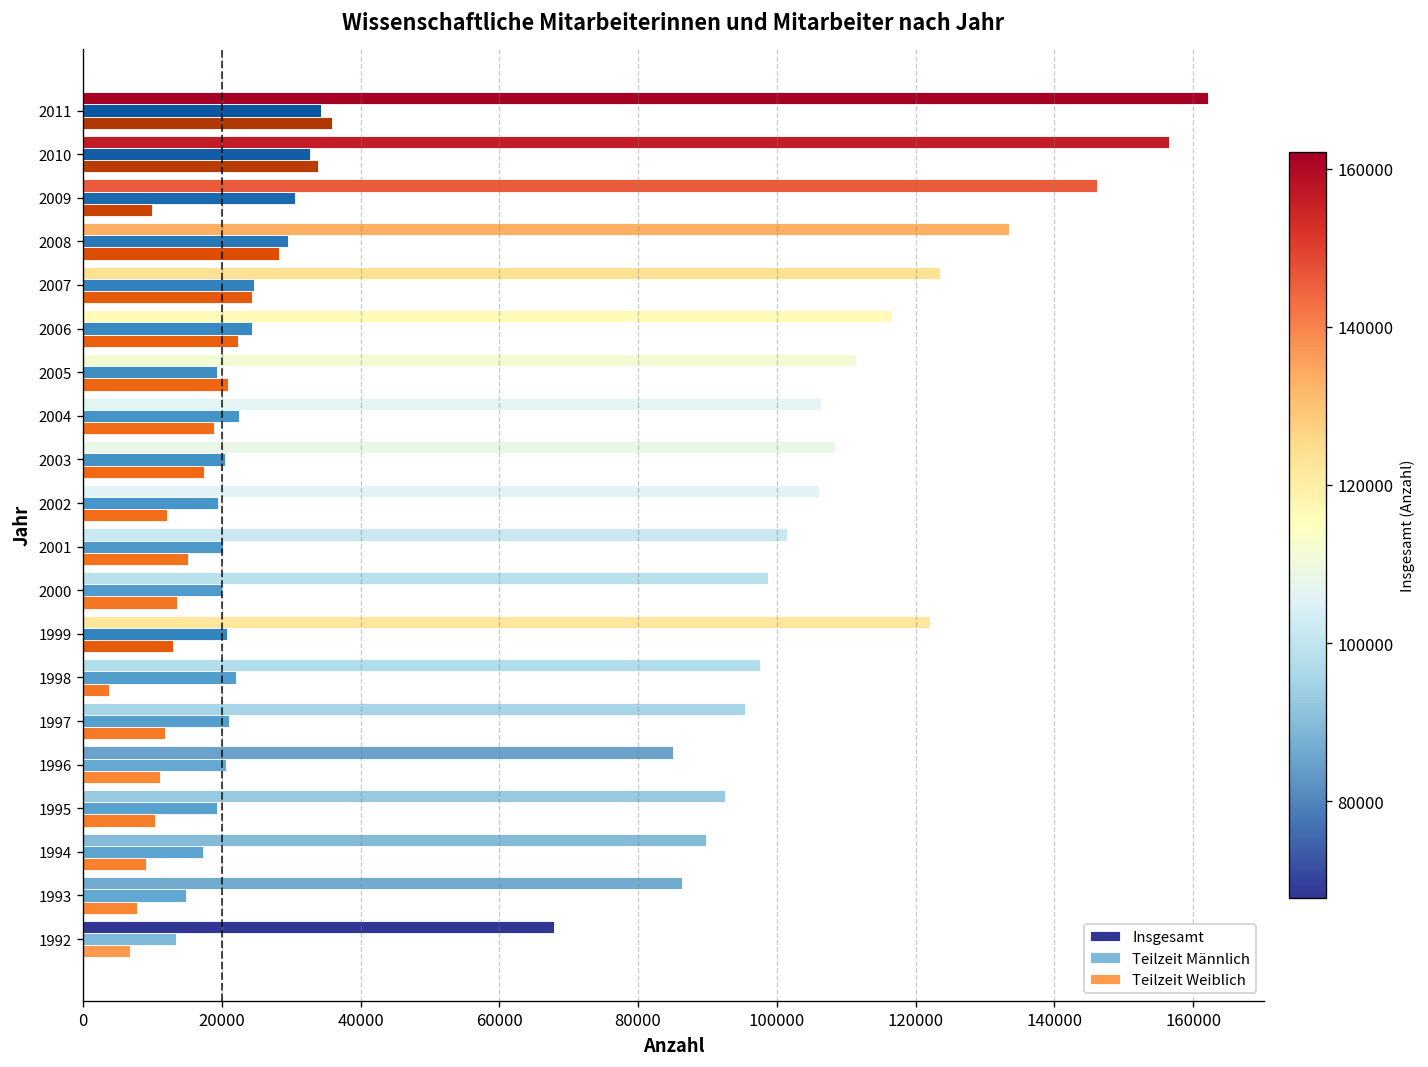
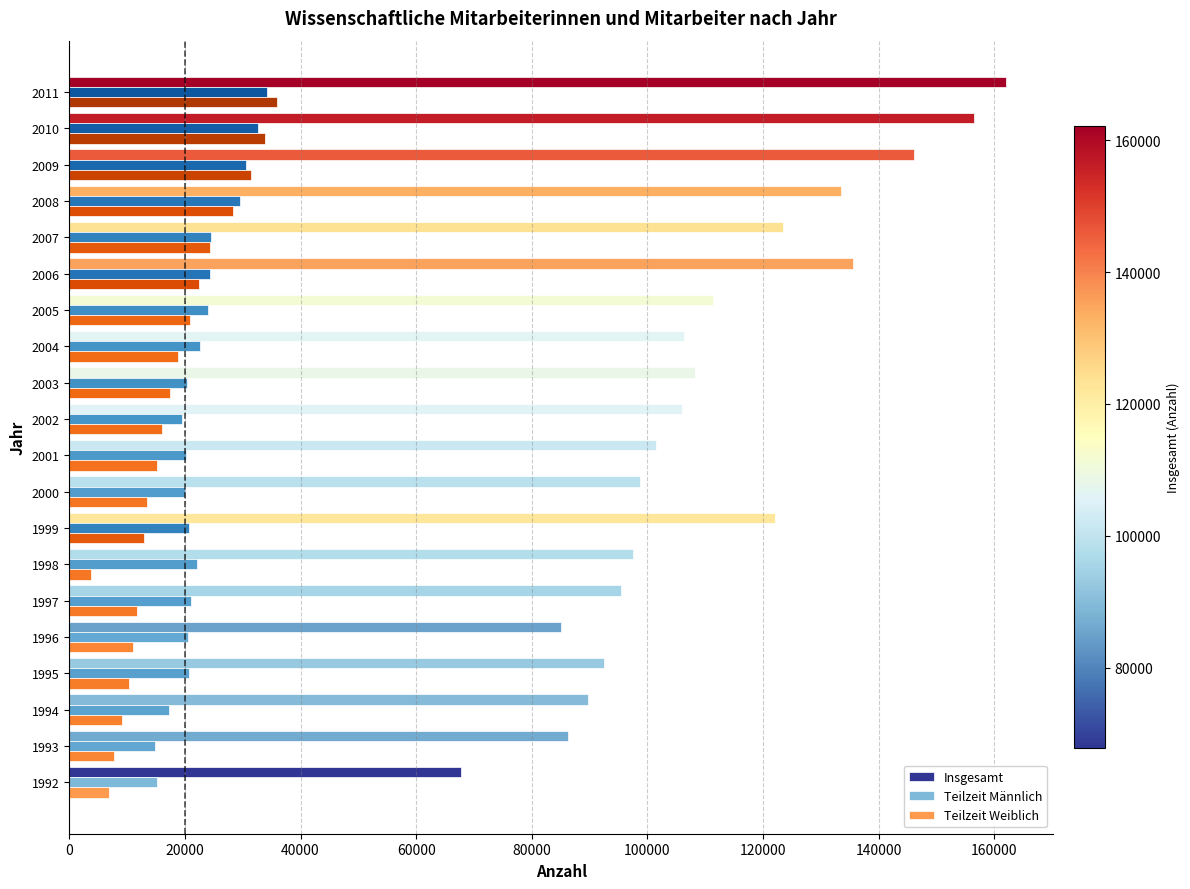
Teilzeit Weiblich, 2009: 10000 -> 31000
Insgesamt, 2006: 117000 -> 135000
Teilzeit Männlich, 2005: 19000 -> 24000
Teilzeit Weiblich, 2002: 12000 -> 16000
Teilzeit Männlich, 1995: 19000 -> 21000
Teilzeit Männlich, 1992: 13000 -> 15000
